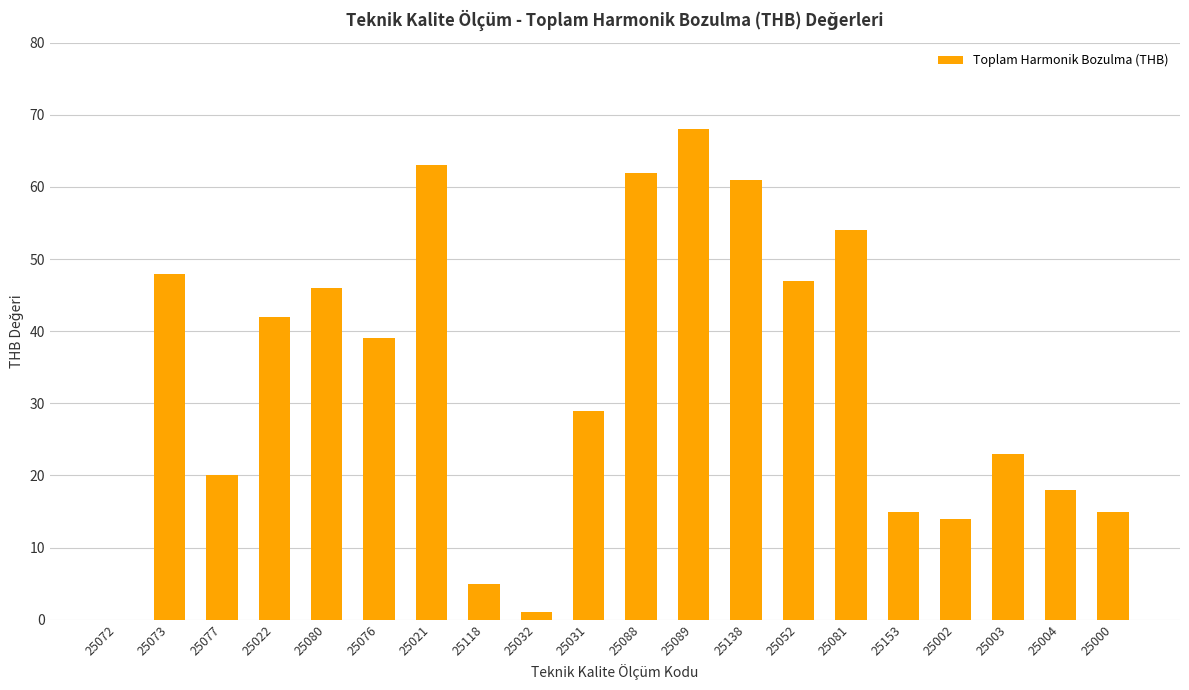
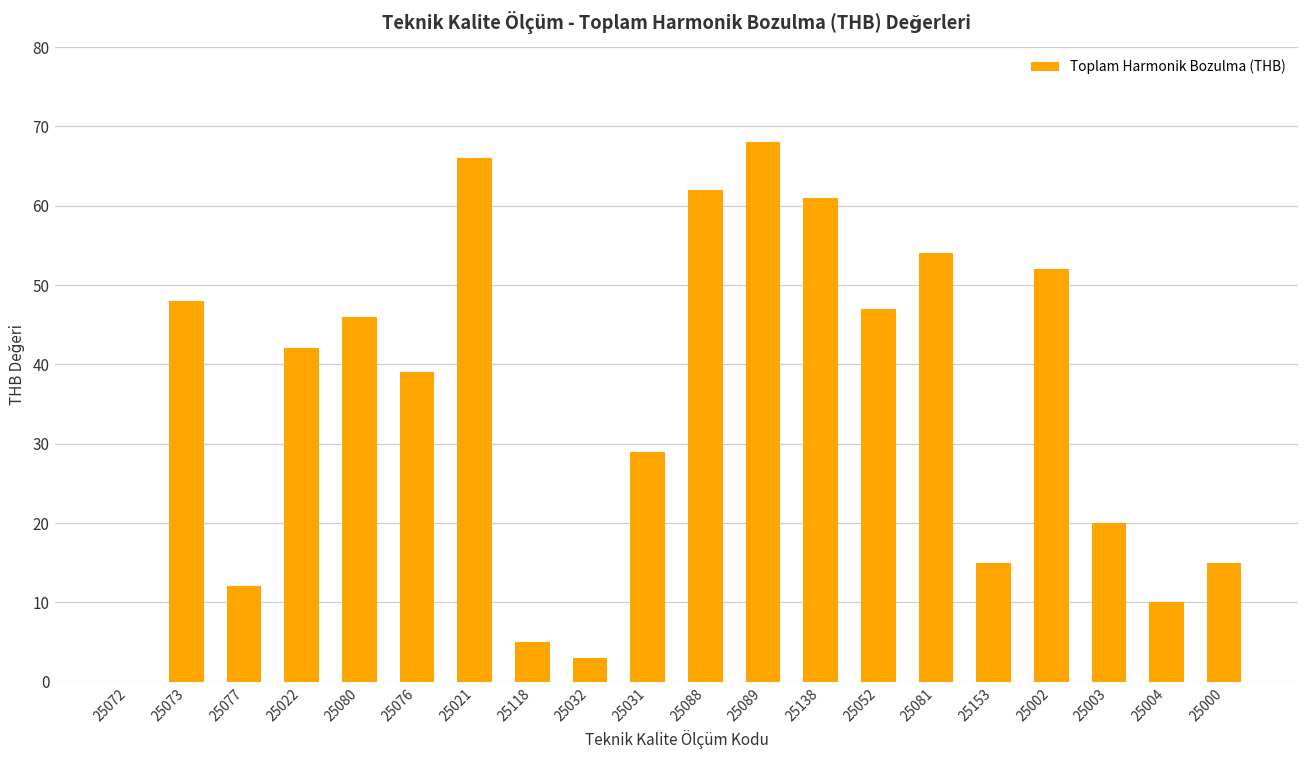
25077: 20 -> 12
25021: 63 -> 66
25032: 1 -> 3
25002: 14 -> 52
25003: 23 -> 20
25004: 18 -> 10
